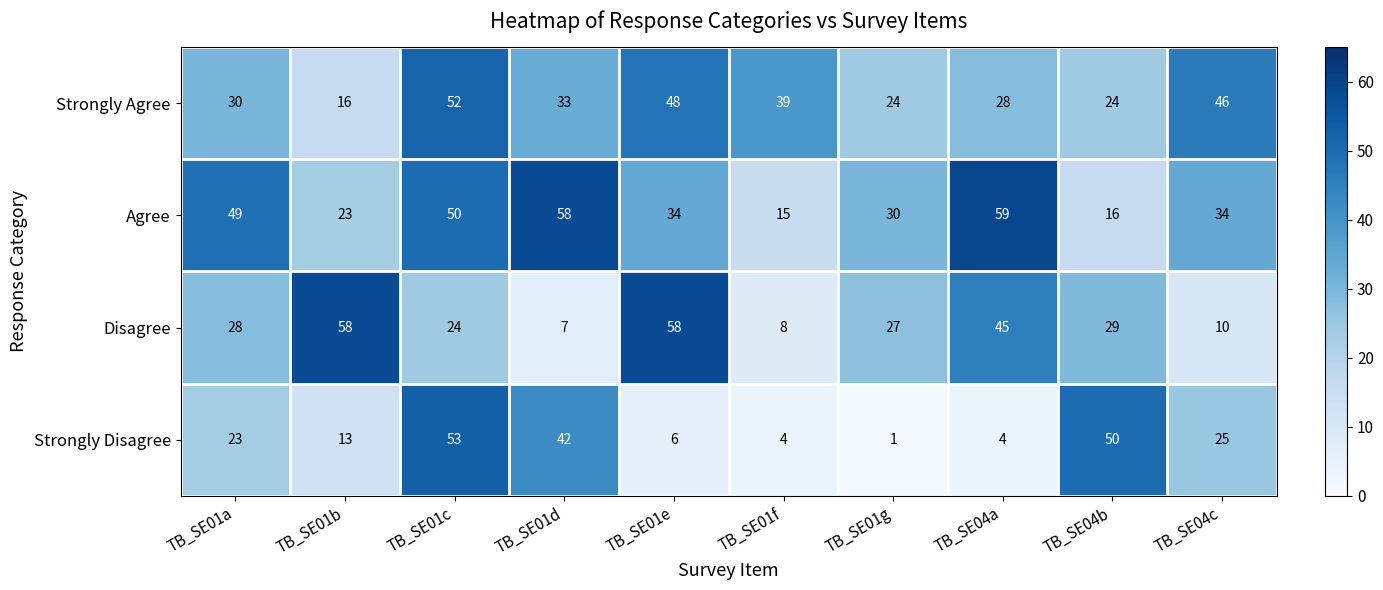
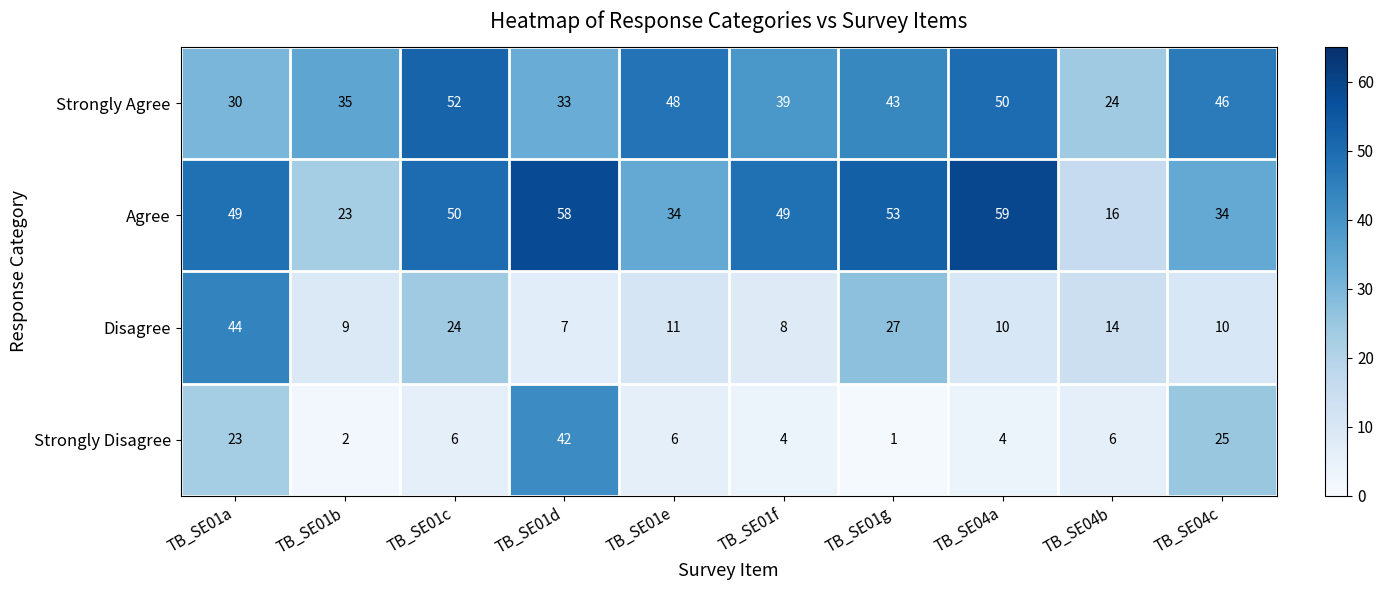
Strongly Agree, TB_SE01b: 16 -> 35
Strongly Agree, TB_SE01g: 24 -> 43
Strongly Agree, TB_SE04a: 28 -> 50
Agree, TB_SE01f: 15 -> 49
Agree, TB_SE01g: 30 -> 53
Disagree, TB_SE01a: 28 -> 44
Disagree, TB_SE01b: 58 -> 9
Disagree, TB_SE01e: 58 -> 11
Disagree, TB_SE04a: 45 -> 10
Disagree, TB_SE04b: 29 -> 14
Strongly Disagree, TB_SE01b: 13 -> 2
Strongly Disagree, TB_SE01c: 53 -> 6
Strongly Disagree, TB_SE04b: 50 -> 6
